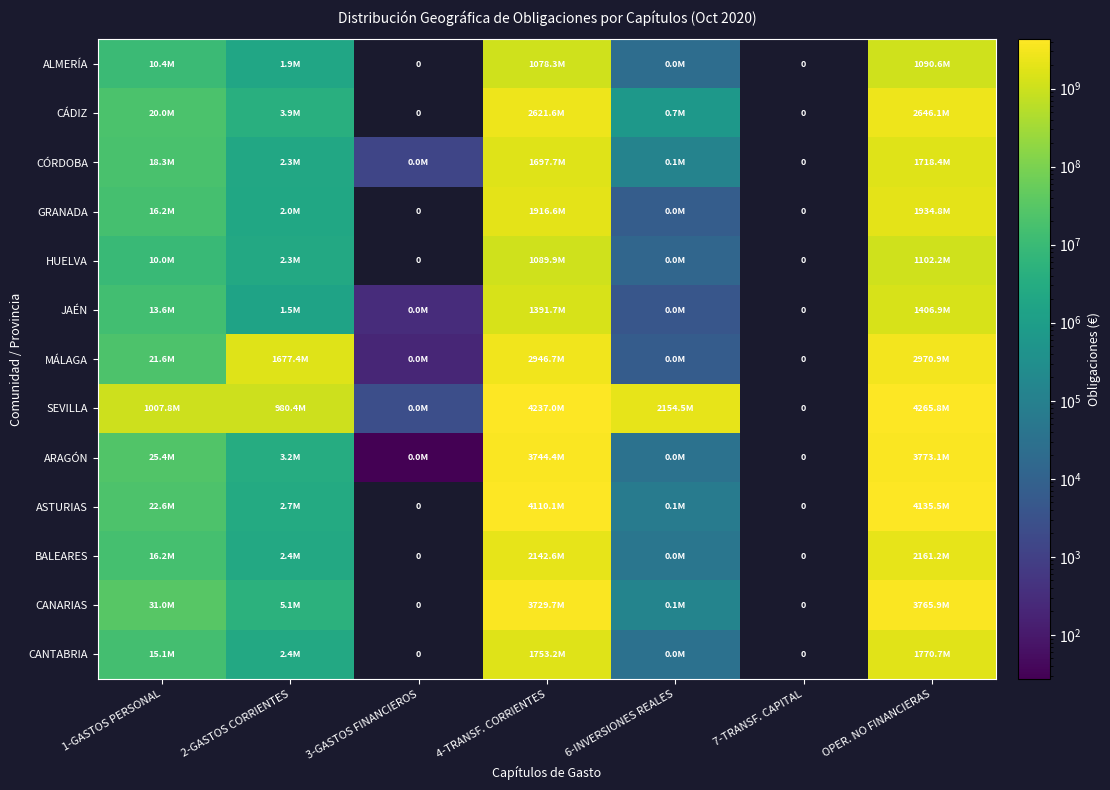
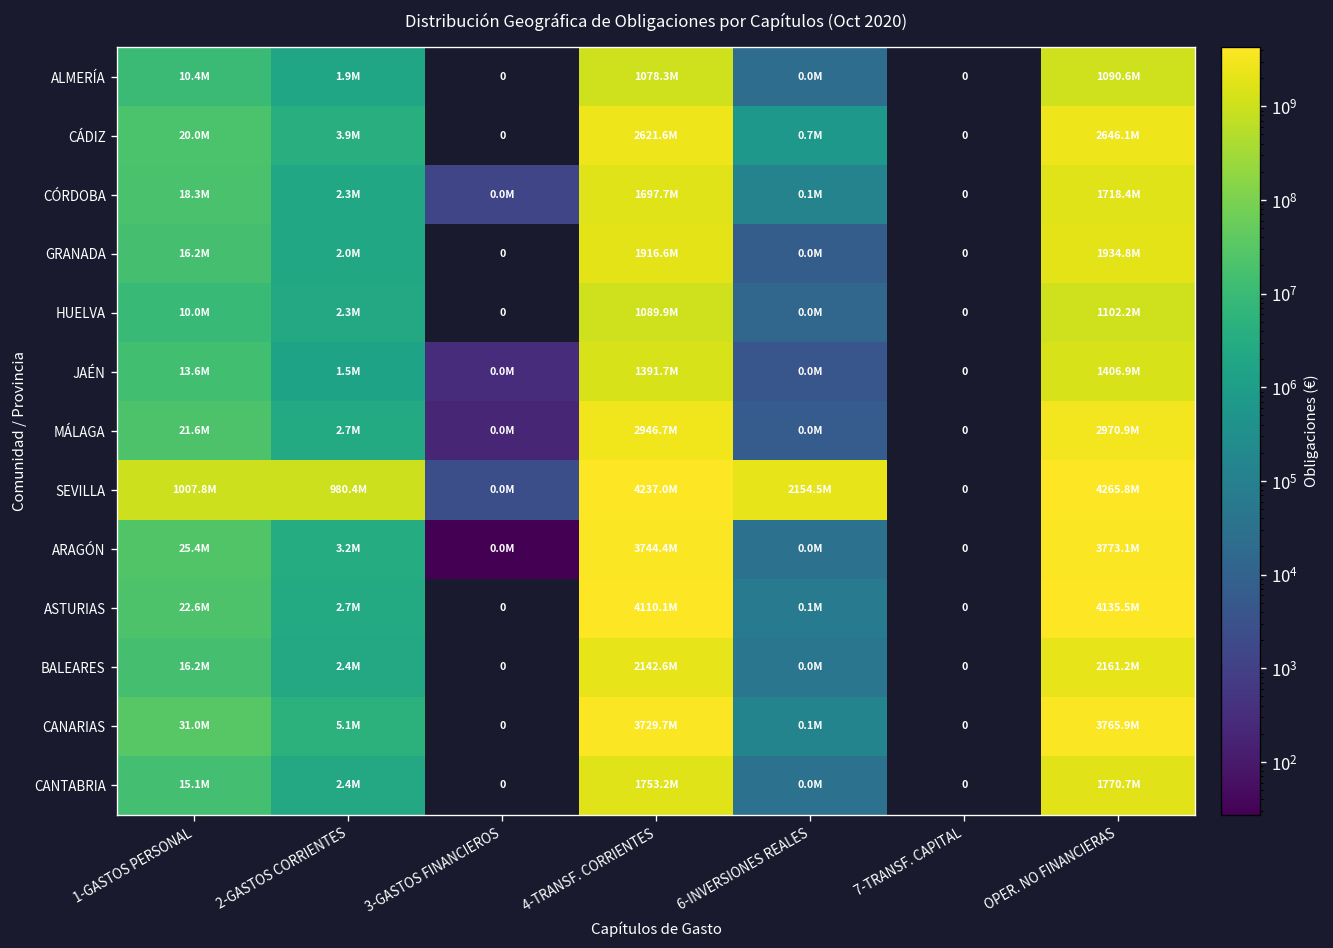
MÁLAGA, 2-GASTOS CORRIENTES: 1677.4M -> 2.7M
